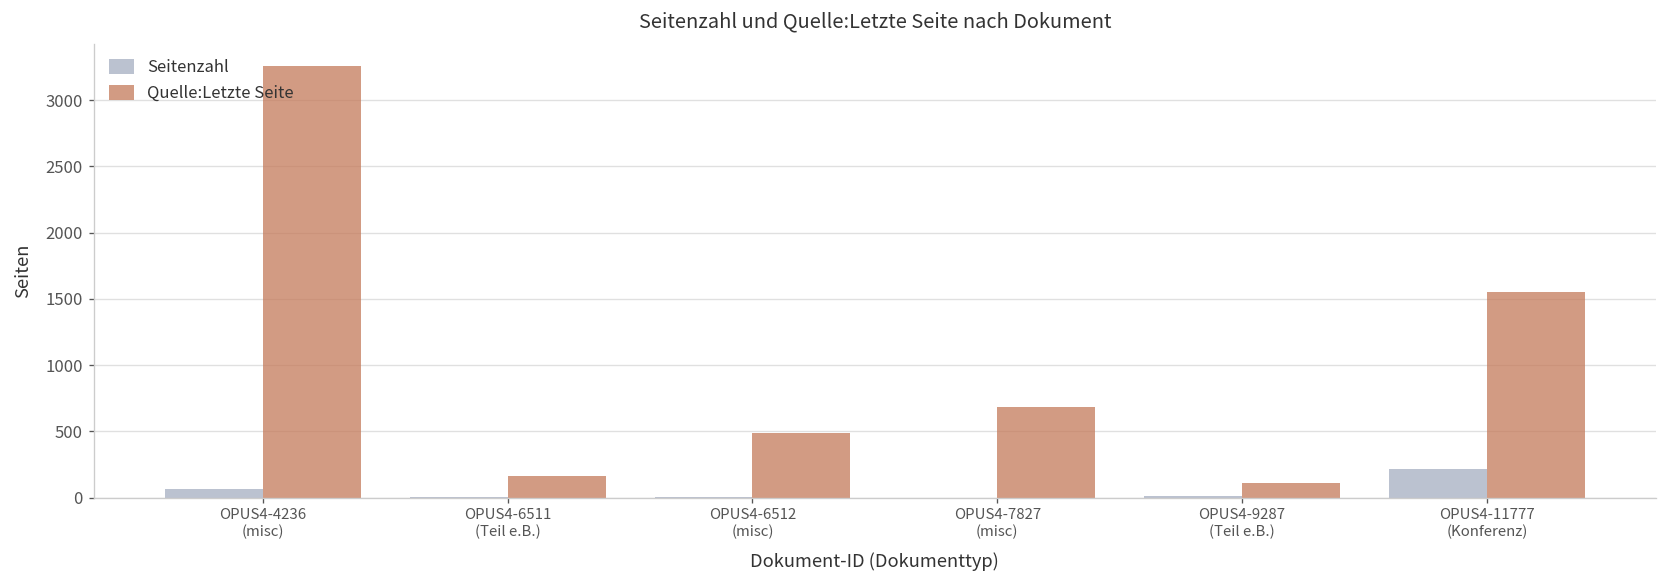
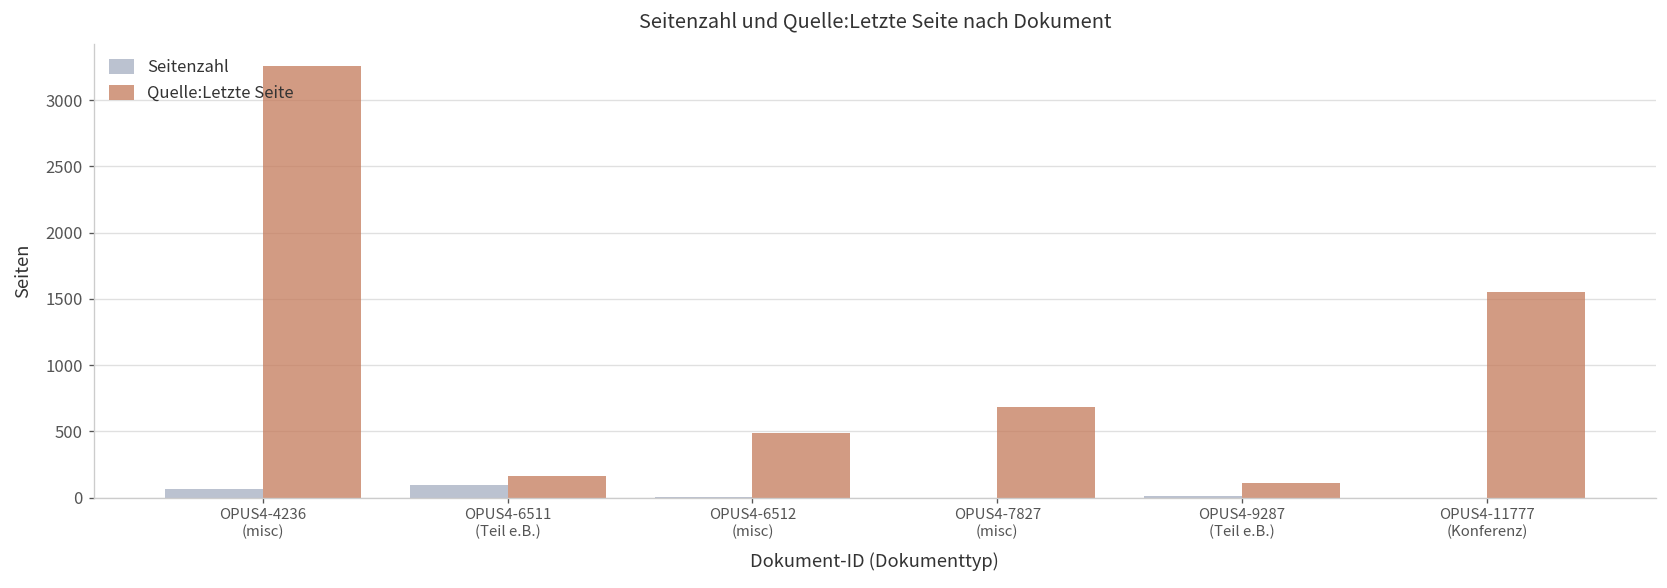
Seitenzahl, OPUS4-6511 (Teil e.B.): 10 -> 100
Seitenzahl, OPUS4-11777 (Konferenz): 220 -> 0
